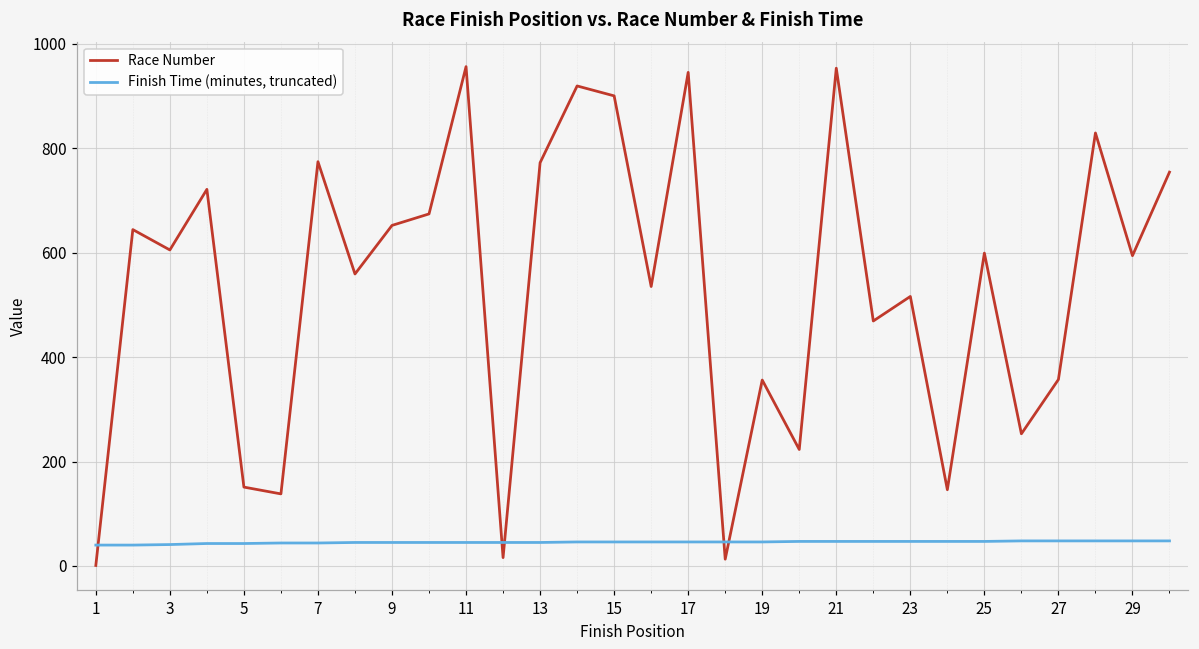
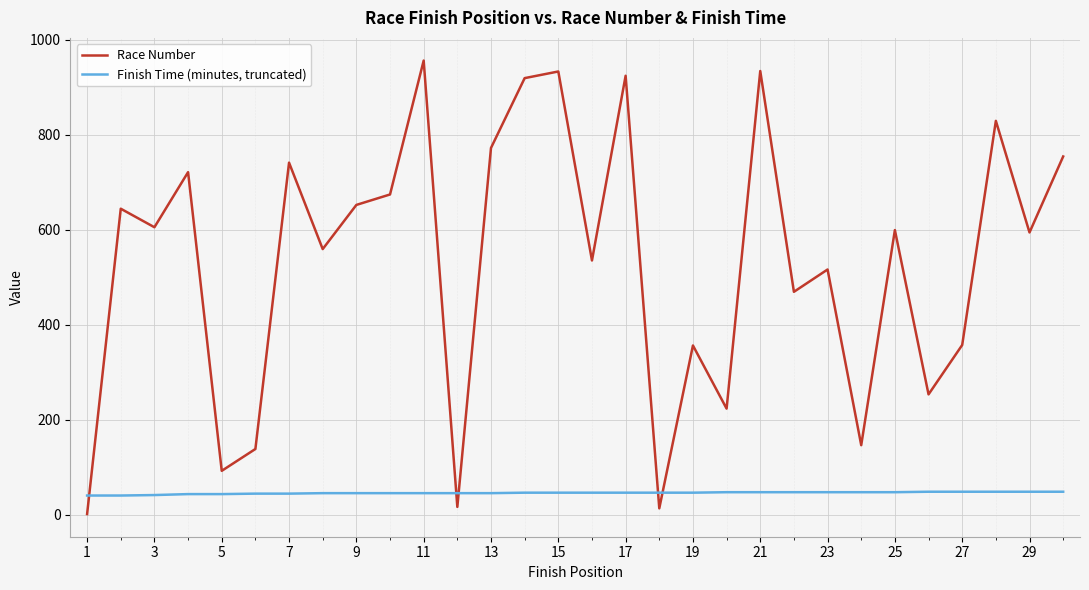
Race Number, 5: 150 -> 90
Race Number, 7: 770 -> 740
Race Number, 15: 900 -> 930
Race Number, 17: 950 -> 920
Race Number, 21: 950 -> 930
